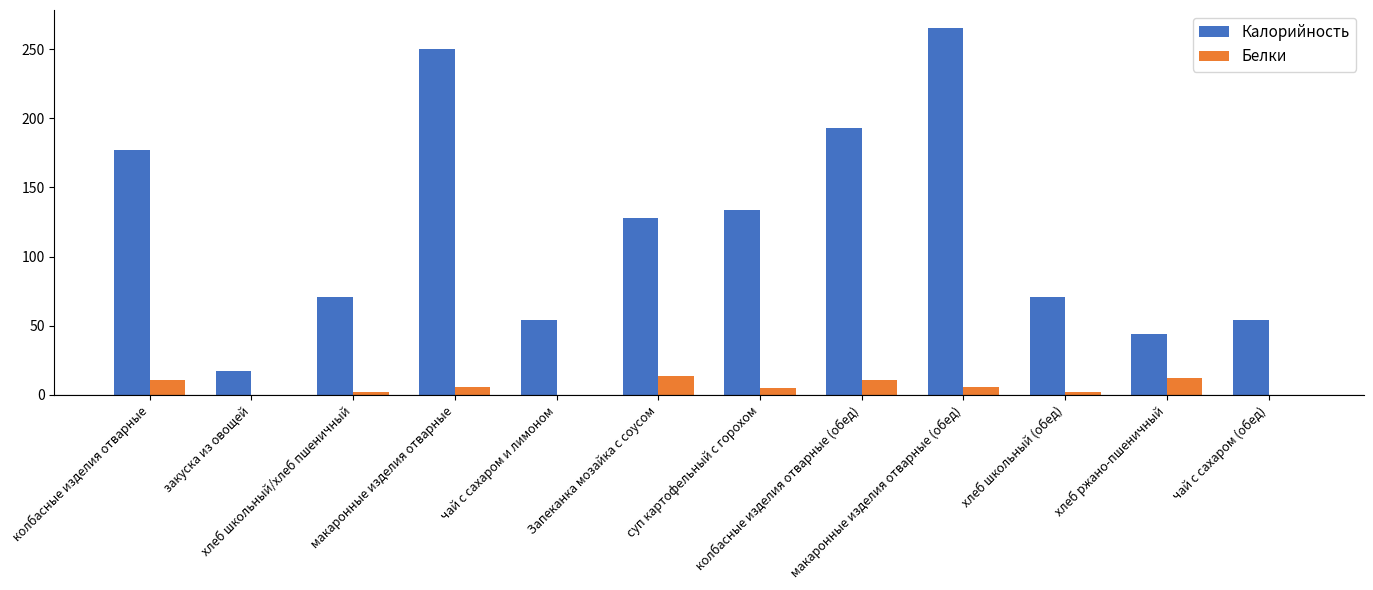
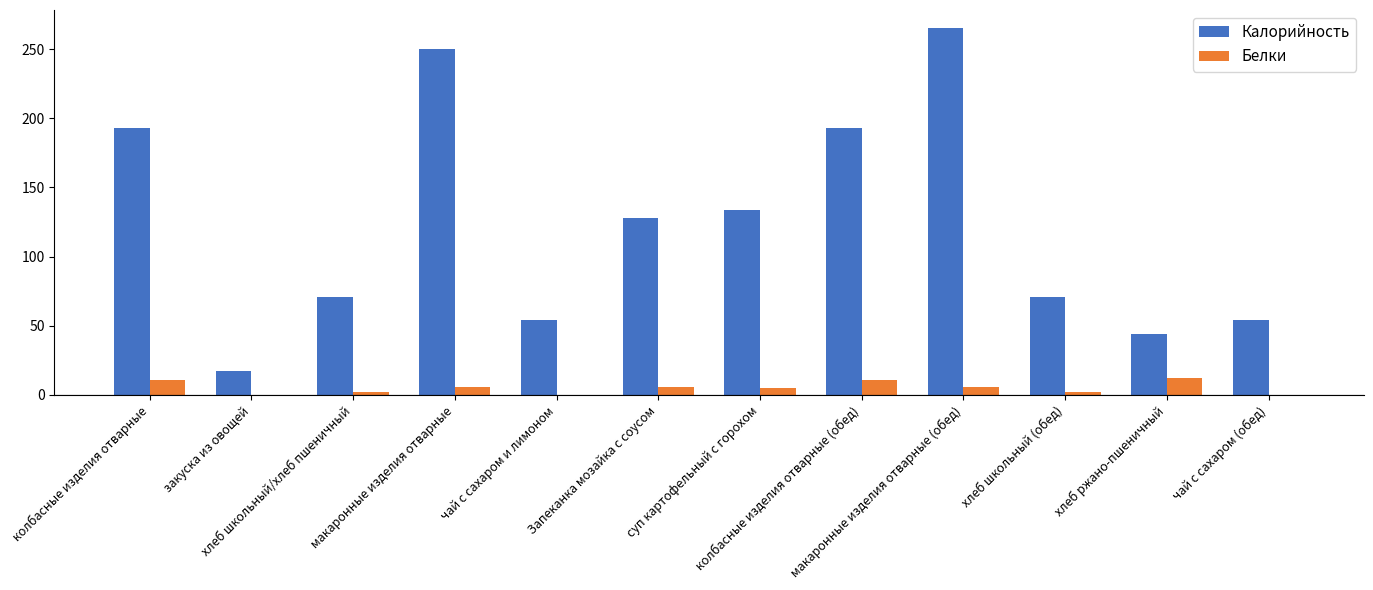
Калорийность, колбасные изделия отварные: 177 -> 193
Белки, Запеканка мозайка с соусом: 14 -> 6
